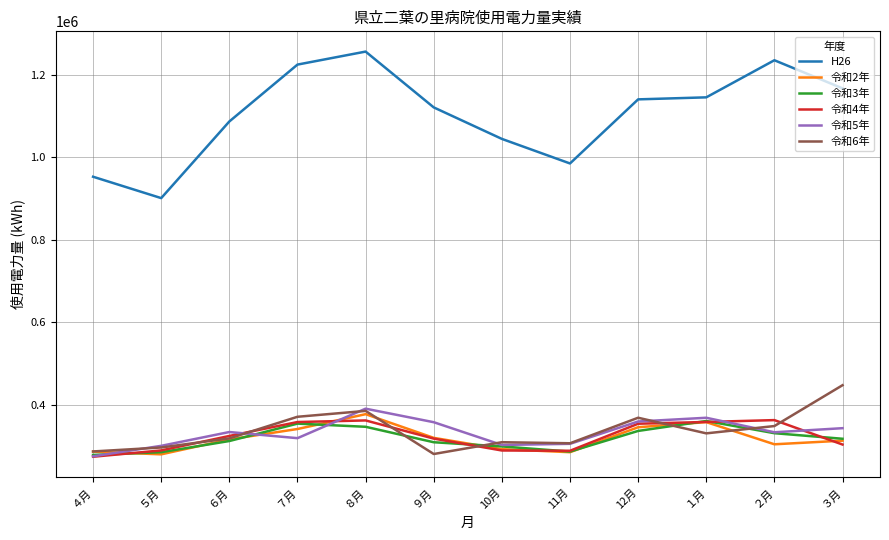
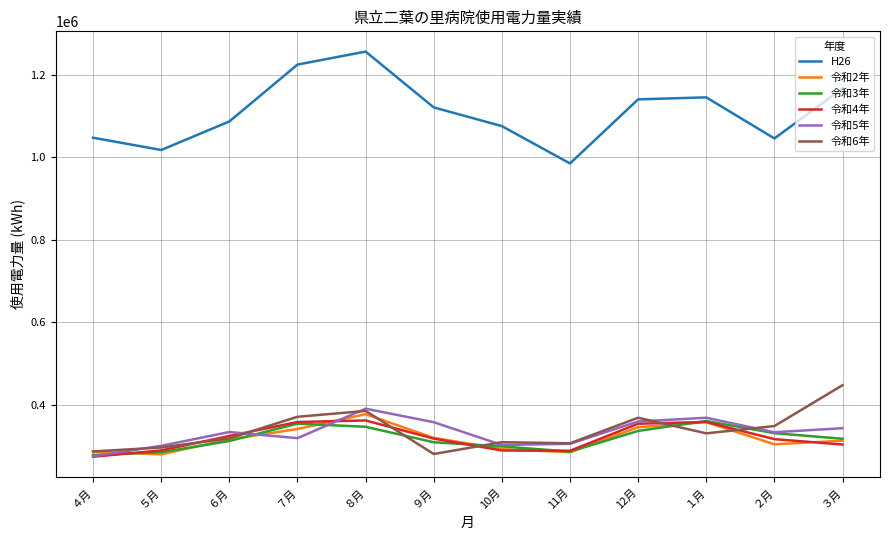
H26, ４月: 950000 -> 1050000
H26, ５月: 900000 -> 1020000
H26, 10月: 1040000 -> 1080000
H26, ２月: 1240000 -> 1050000
令和4年, ２月: 360000 -> 320000
